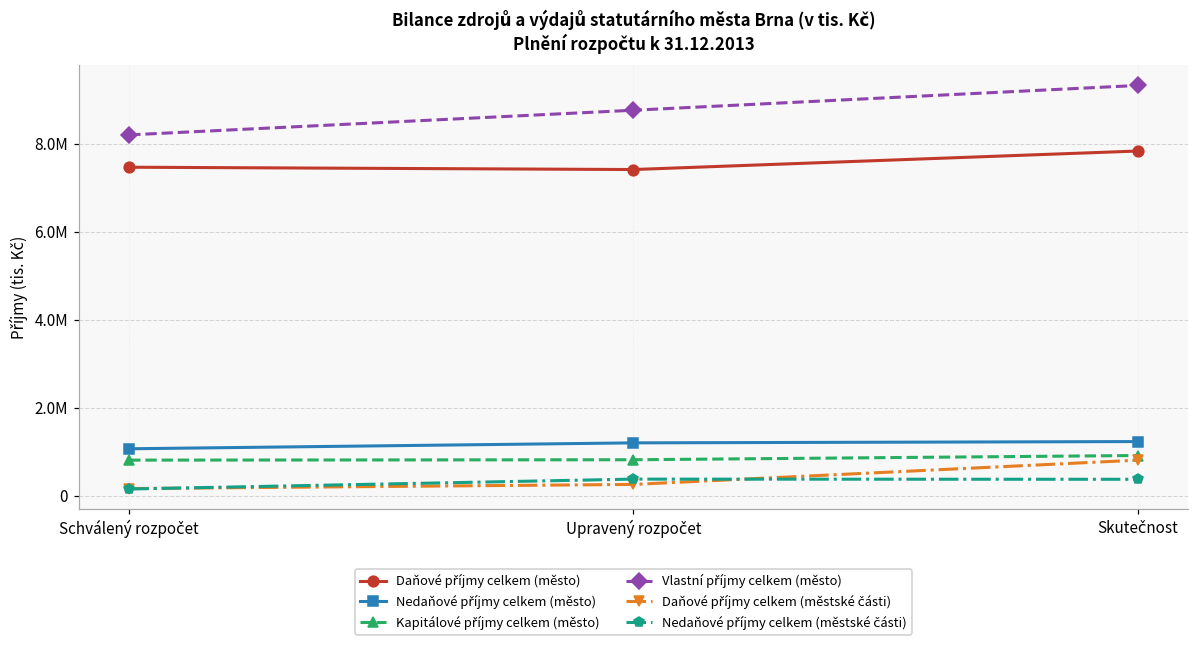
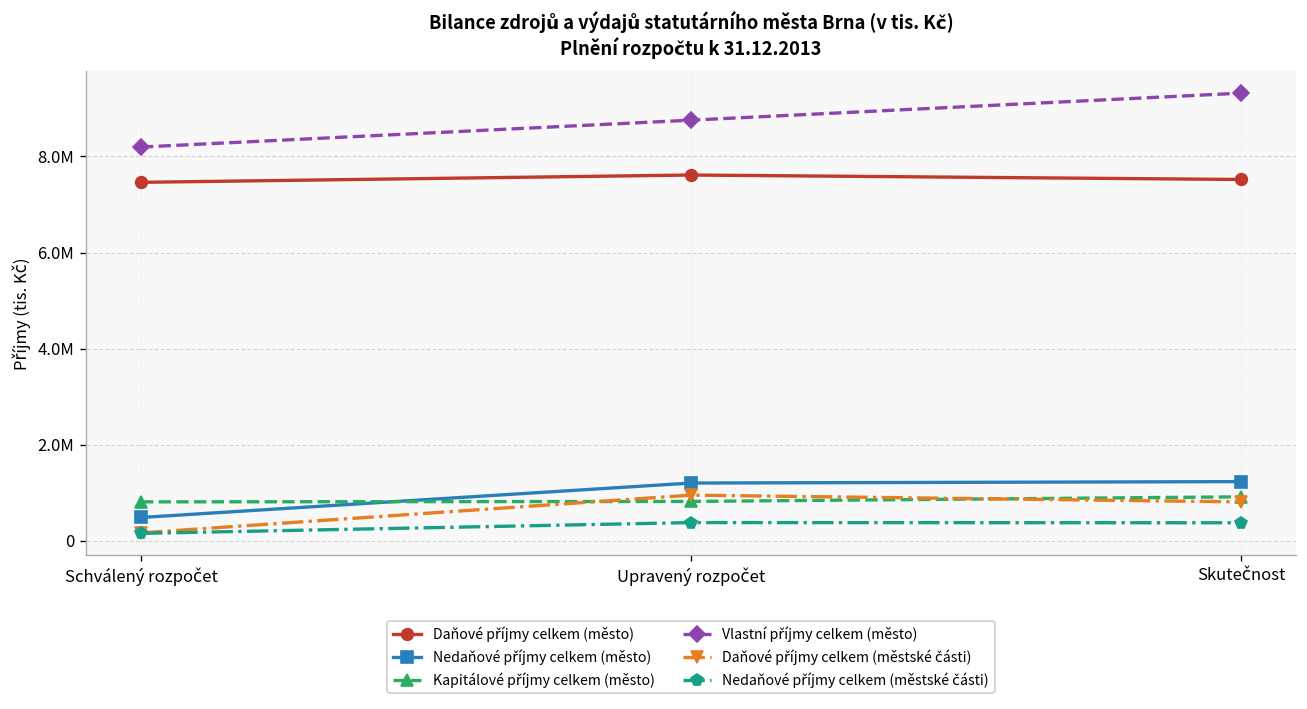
Nedaňové příjmy celkem (město), Schválený rozpočet: 1100000 -> 500000
Daňové příjmy celkem (město), Upravený rozpočet: 7400000 -> 7600000
Daňové příjmy celkem (městské části), Upravený rozpočet: 300000 -> 900000
Daňové příjmy celkem (město), Skutečnost: 7800000 -> 7500000
